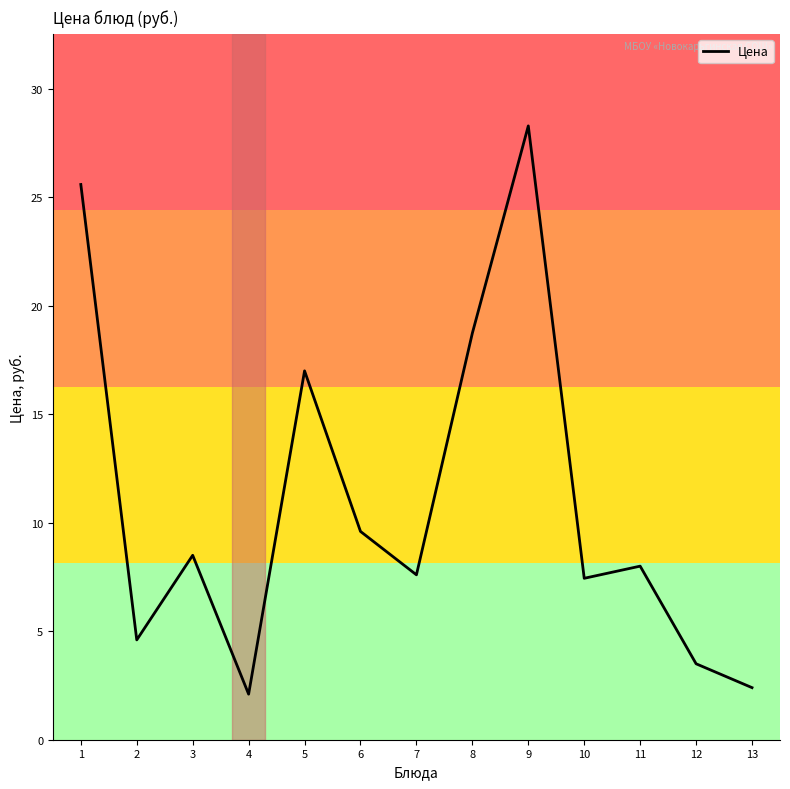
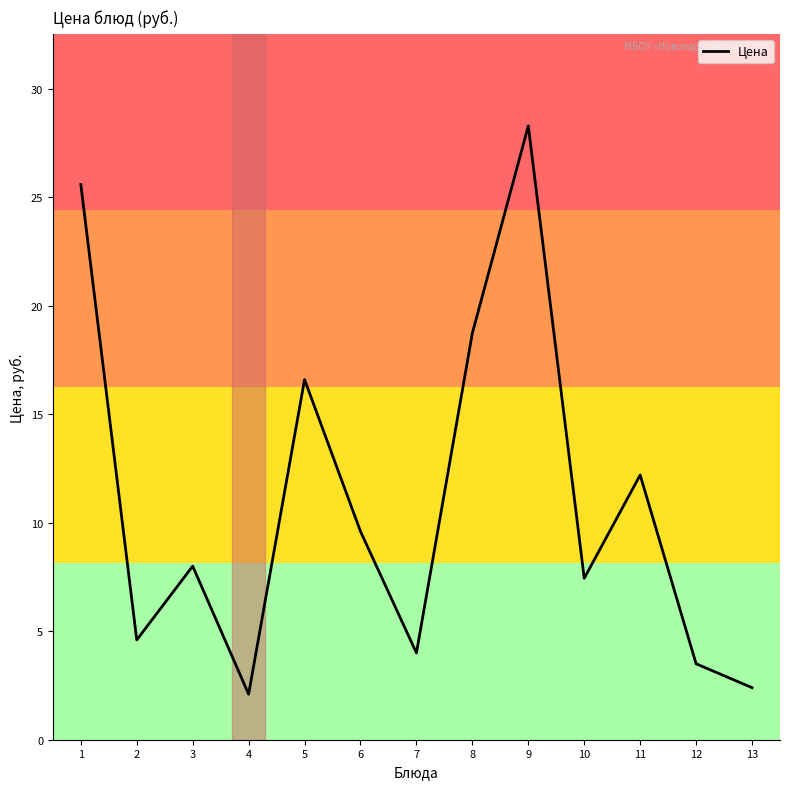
3: 8.5 -> 8.0
5: 17.0 -> 16.6
7: 7.6 -> 4.0
11: 8.0 -> 12.2
